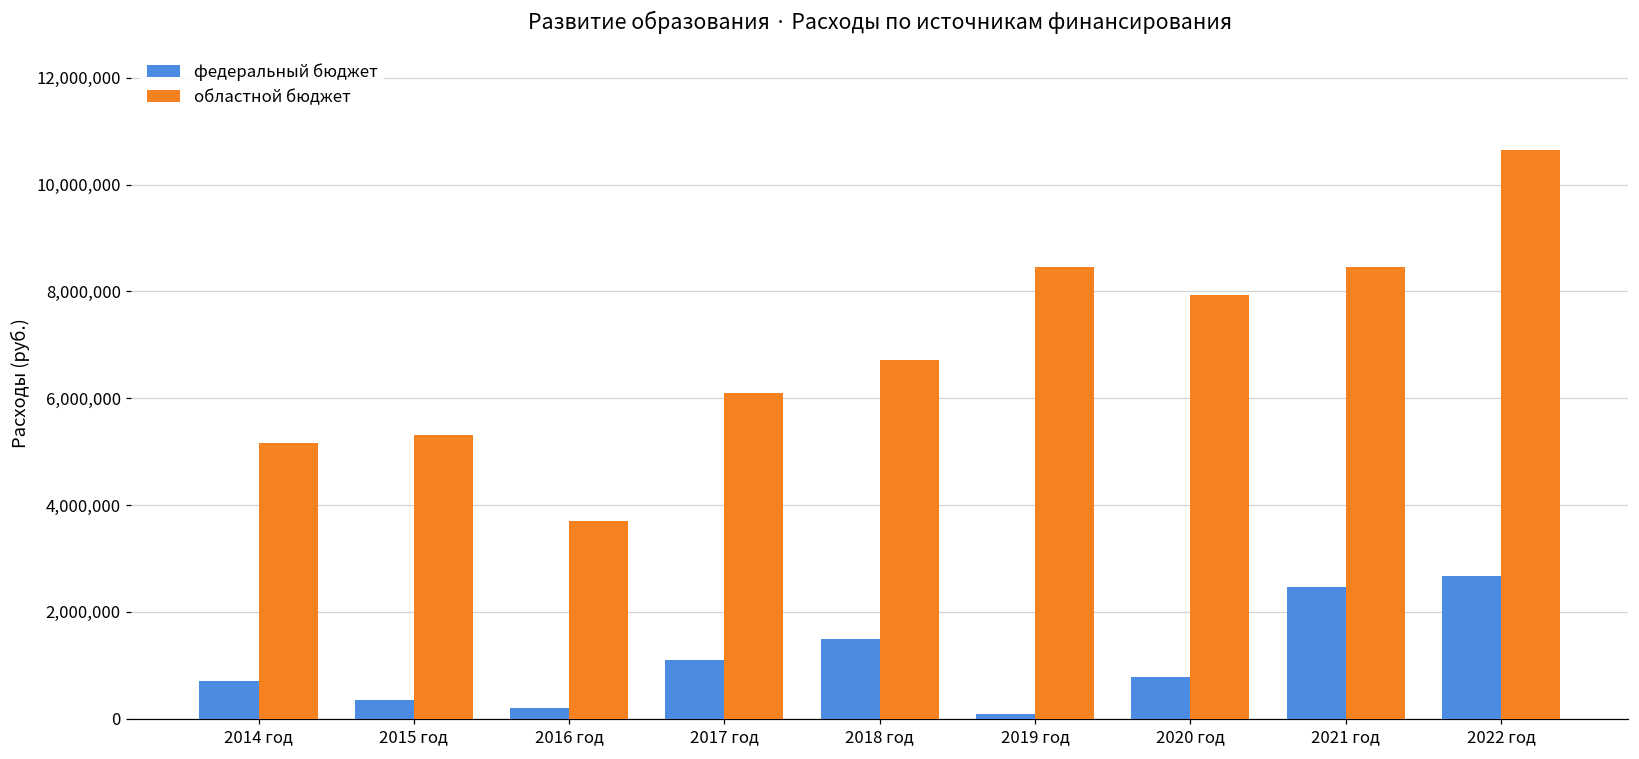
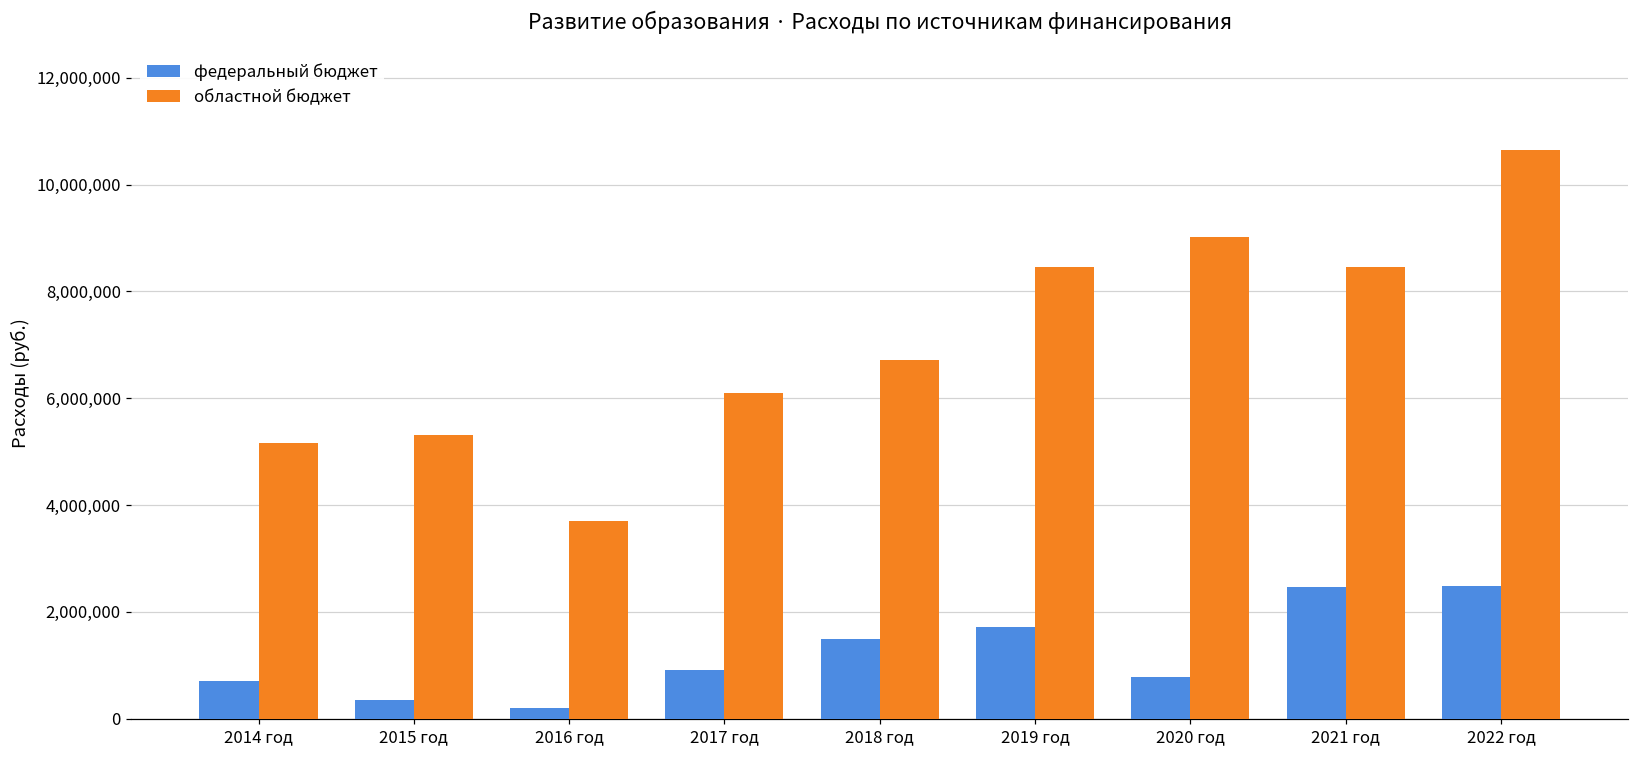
федеральный бюджет, 2017 год: 1,100,000 -> 900,000
федеральный бюджет, 2019 год: 100,000 -> 1,700,000
областной бюджет, 2020 год: 7,900,000 -> 9,000,000
федеральный бюджет, 2022 год: 2,700,000 -> 2,500,000
